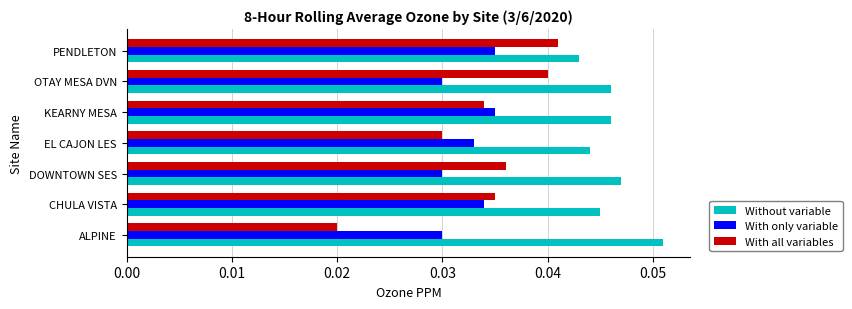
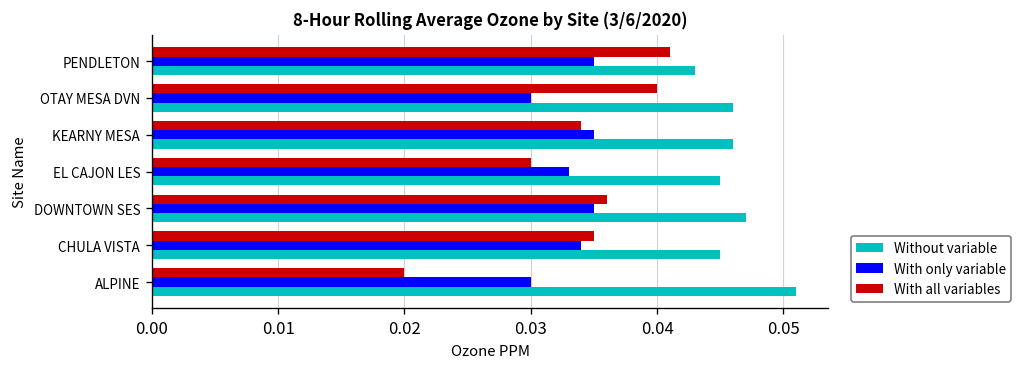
Without variable, EL CAJON LES: 0.044 -> 0.045
With only variable, DOWNTOWN SES: 0.030 -> 0.035
